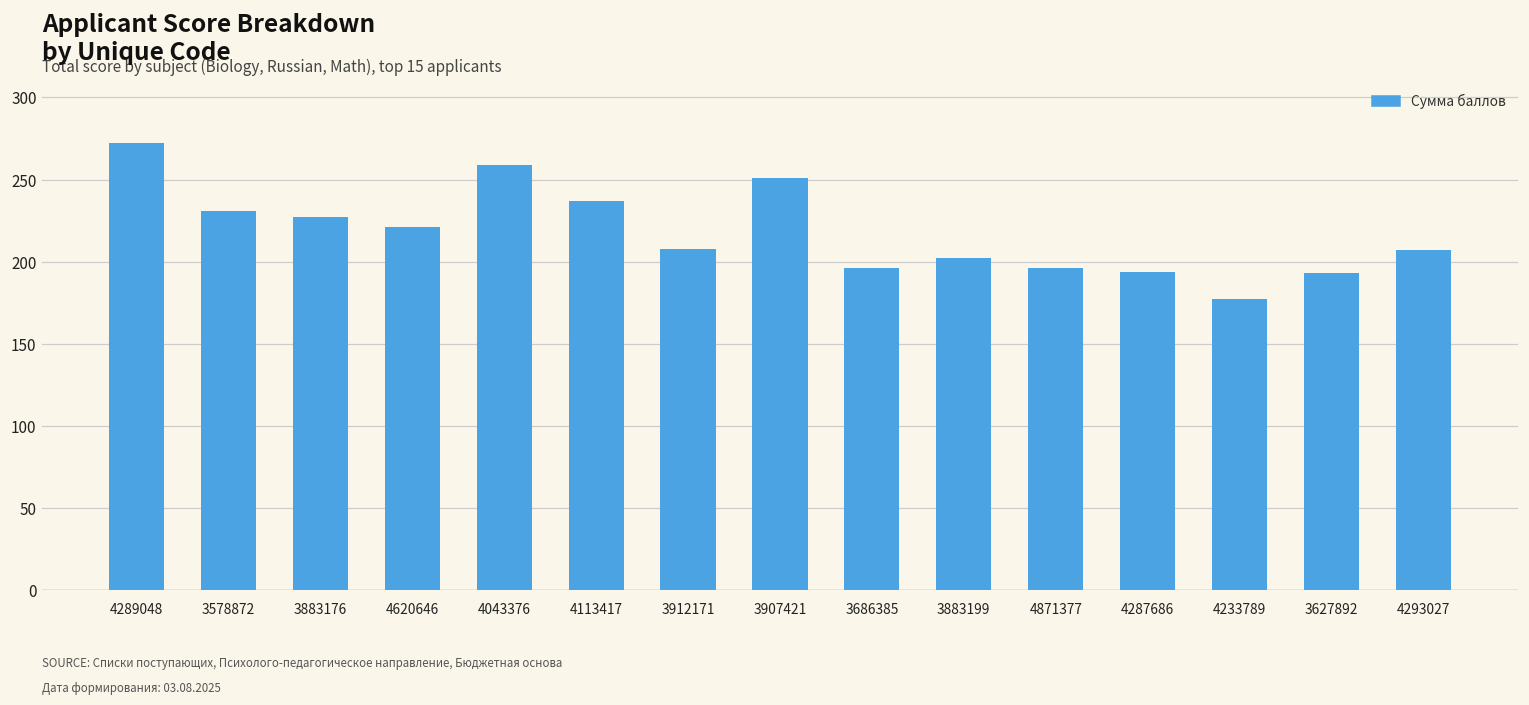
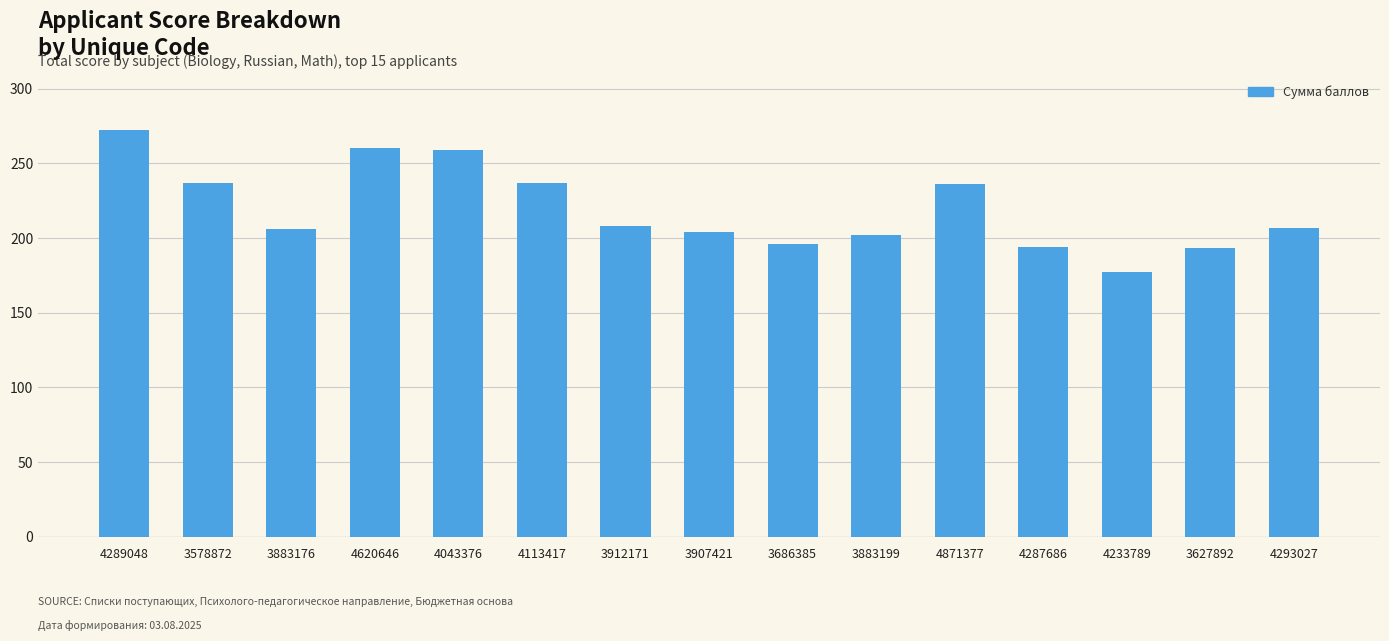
3578872: 231 -> 237
3883176: 227 -> 206
4620646: 221 -> 260
3907421: 251 -> 204
4871377: 196 -> 236
